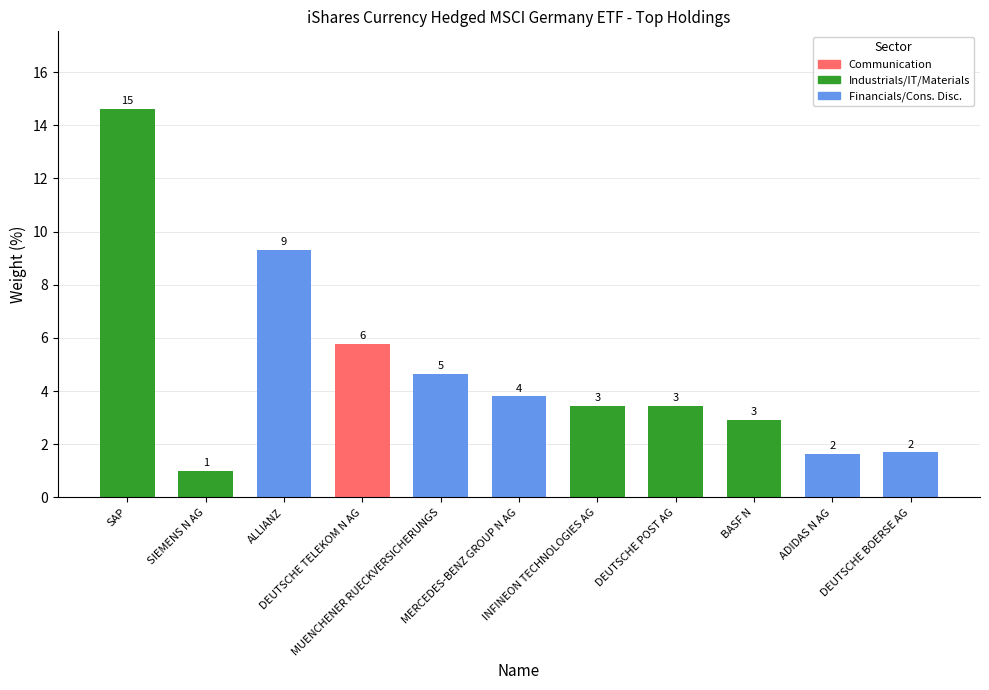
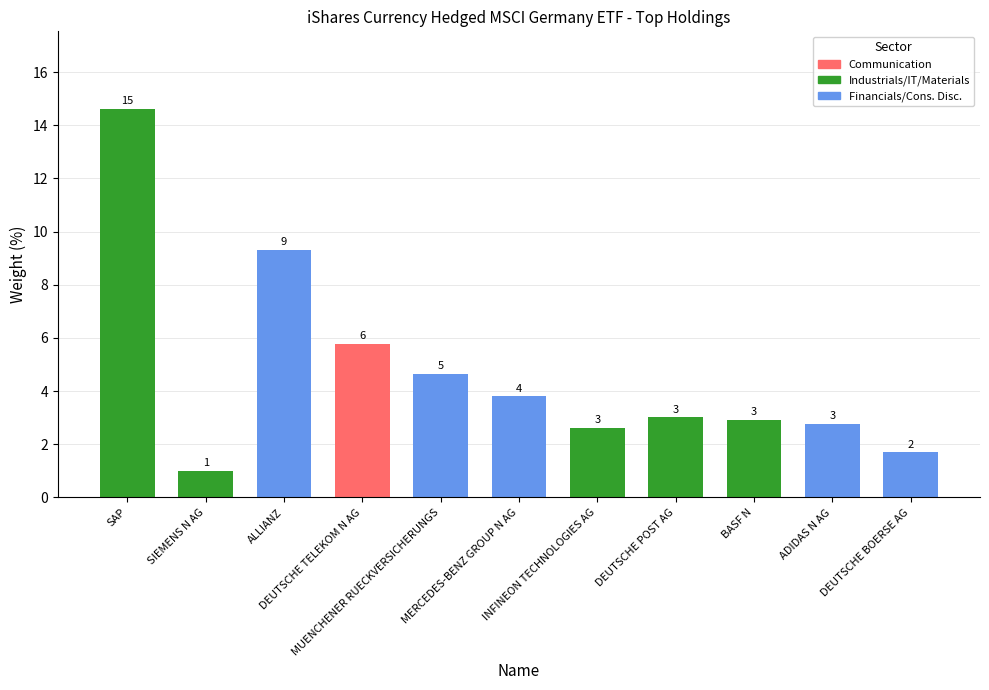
INFINEON TECHNOLOGIES AG: 3.4 -> 2.6
DEUTSCHE POST AG: 3.4 -> 3.0
ADIDAS N AG: 2 -> 3
